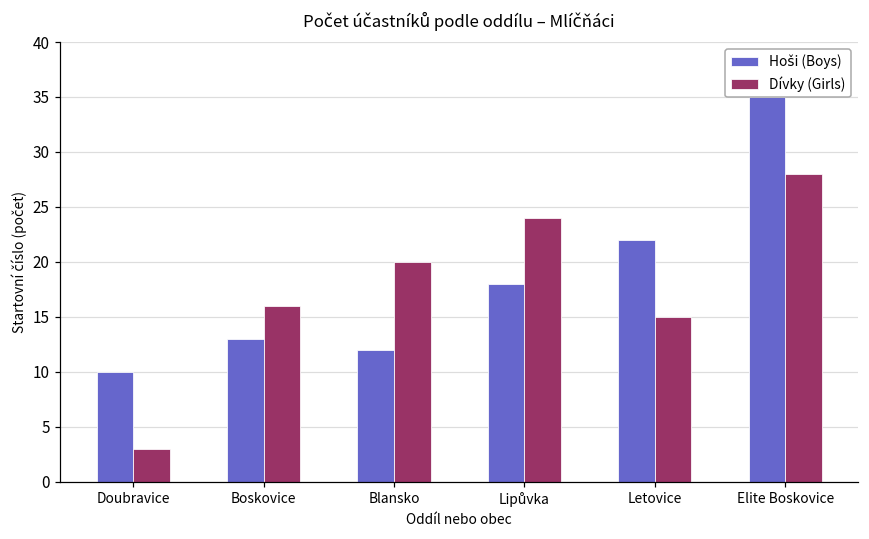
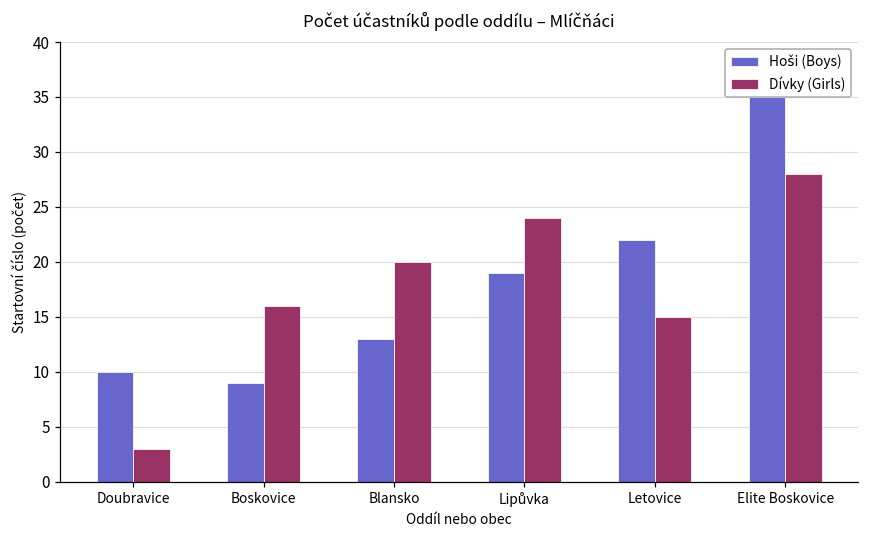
Hoši (Boys), Boskovice: 13 -> 9
Hoši (Boys), Blansko: 12 -> 13
Hoši (Boys), Lipůvka: 18 -> 19
